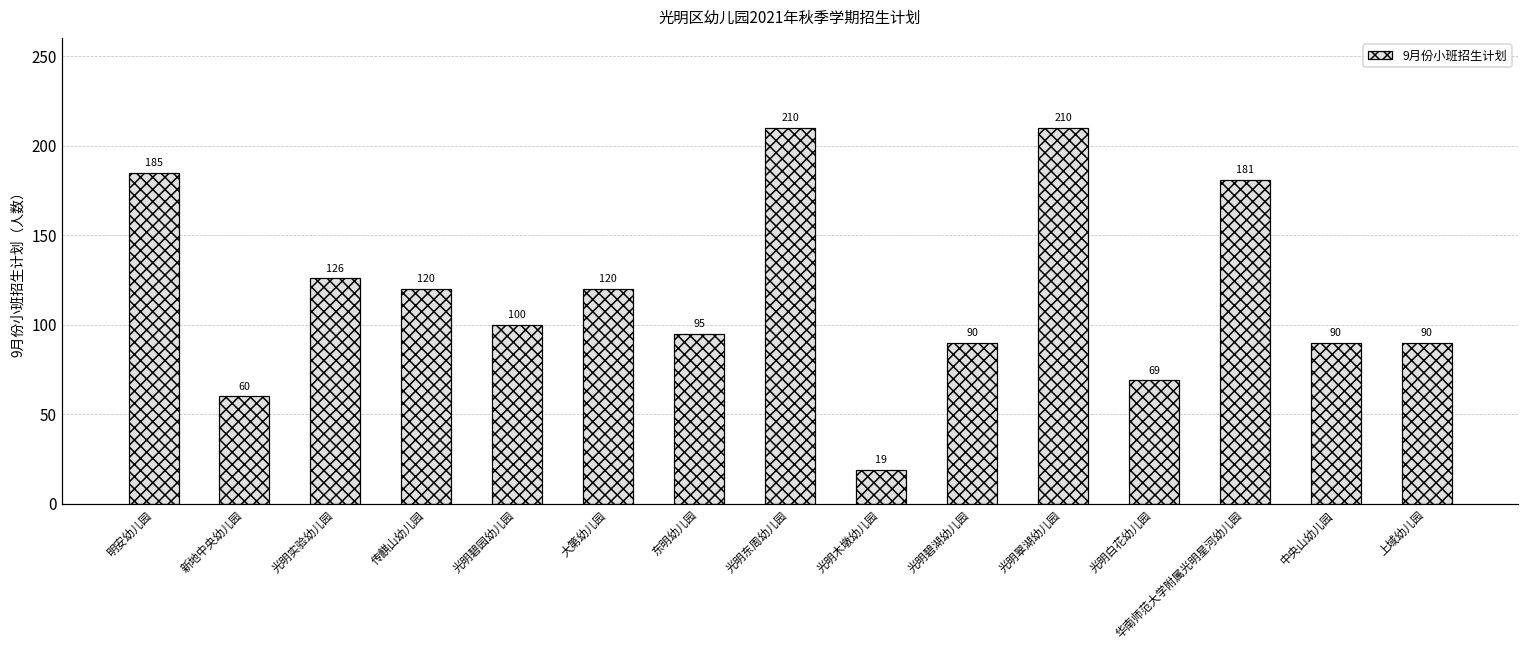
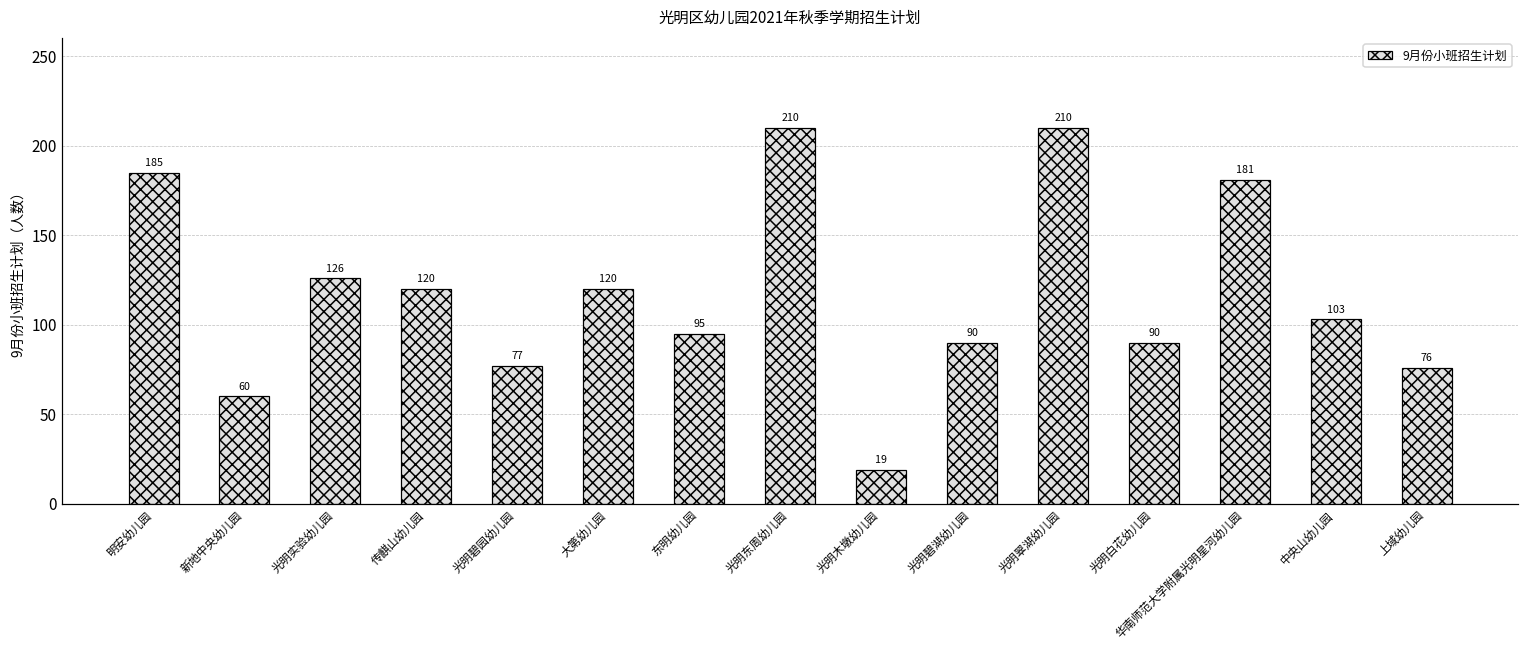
光明碧园幼儿园: 100 -> 77
光明白花幼儿园: 69 -> 90
中央山幼儿园: 90 -> 103
上域幼儿园: 90 -> 76
